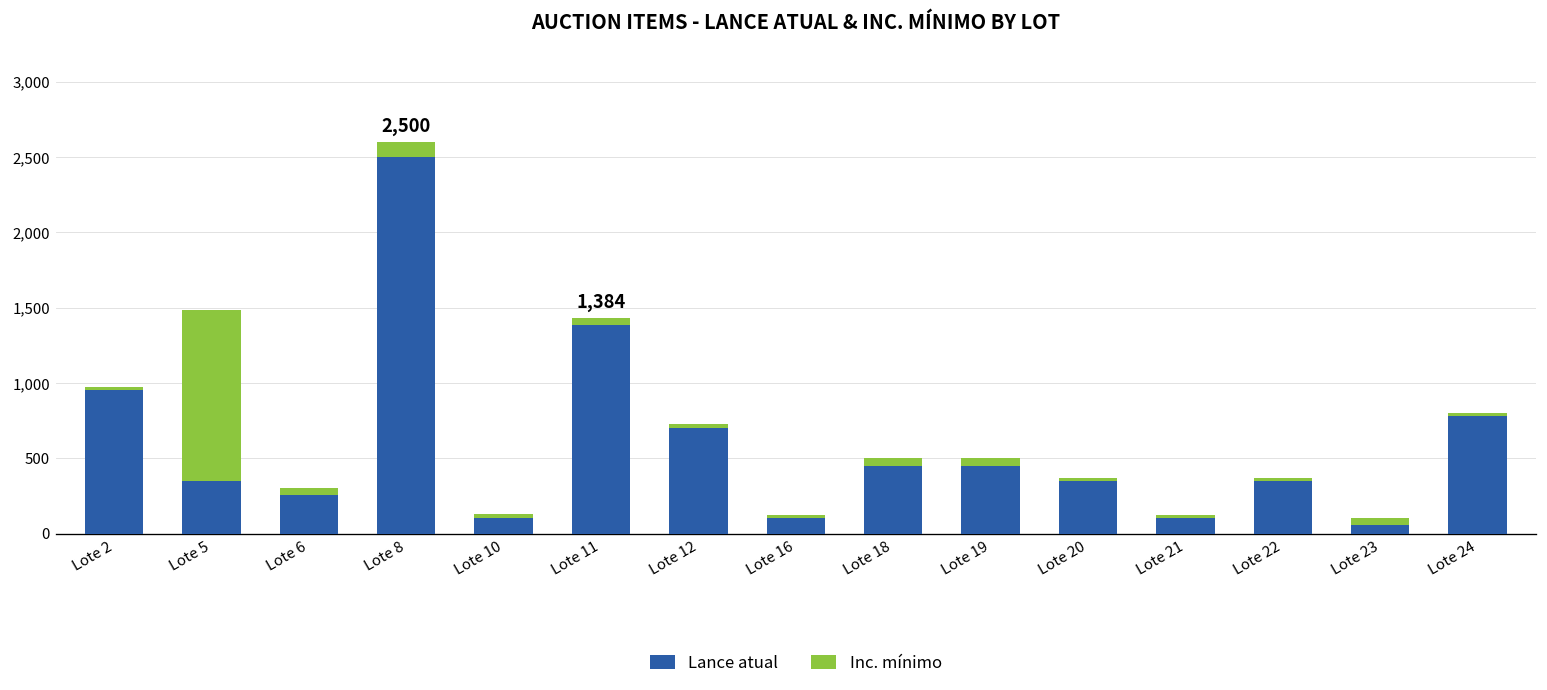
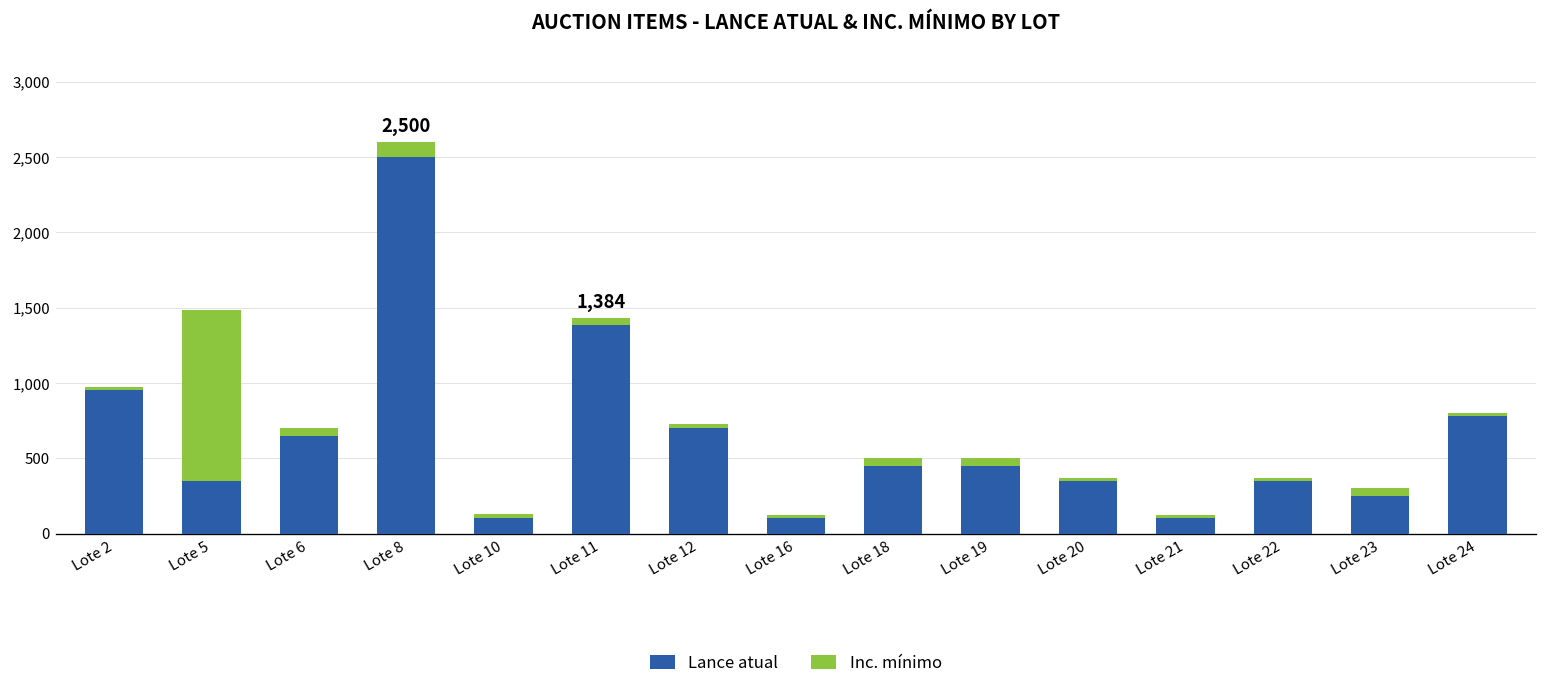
Lance atual, Lote 6: 250 -> 650
Lance atual, Lote 23: 50 -> 250
